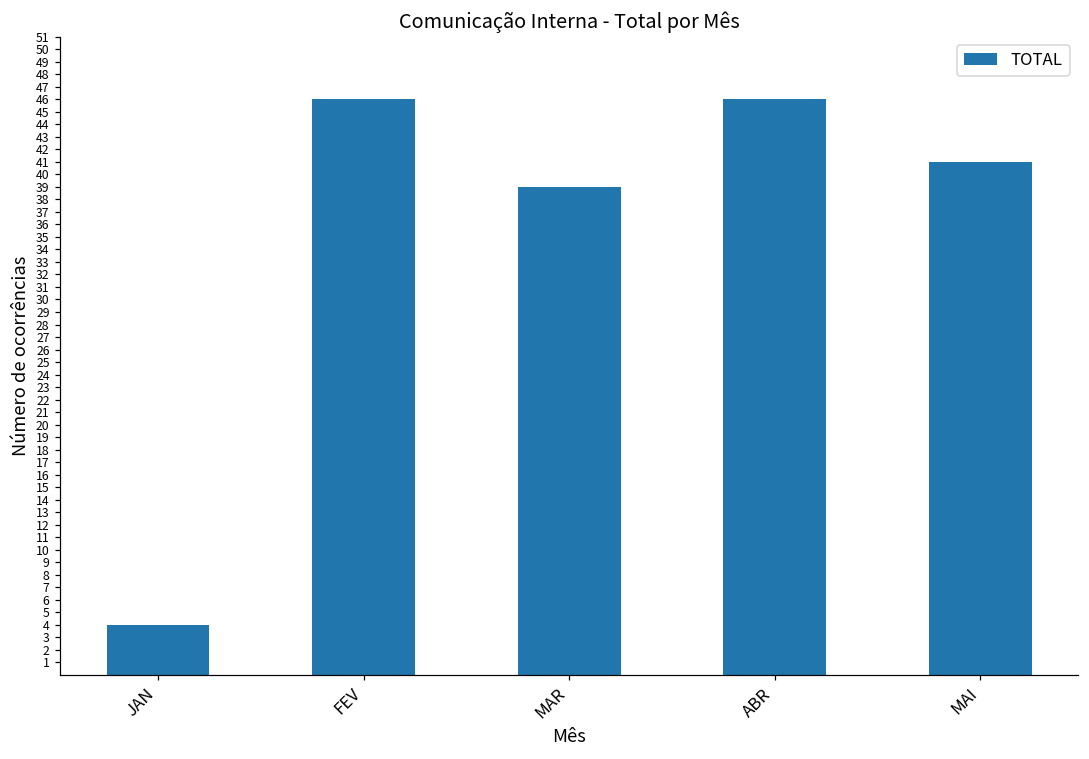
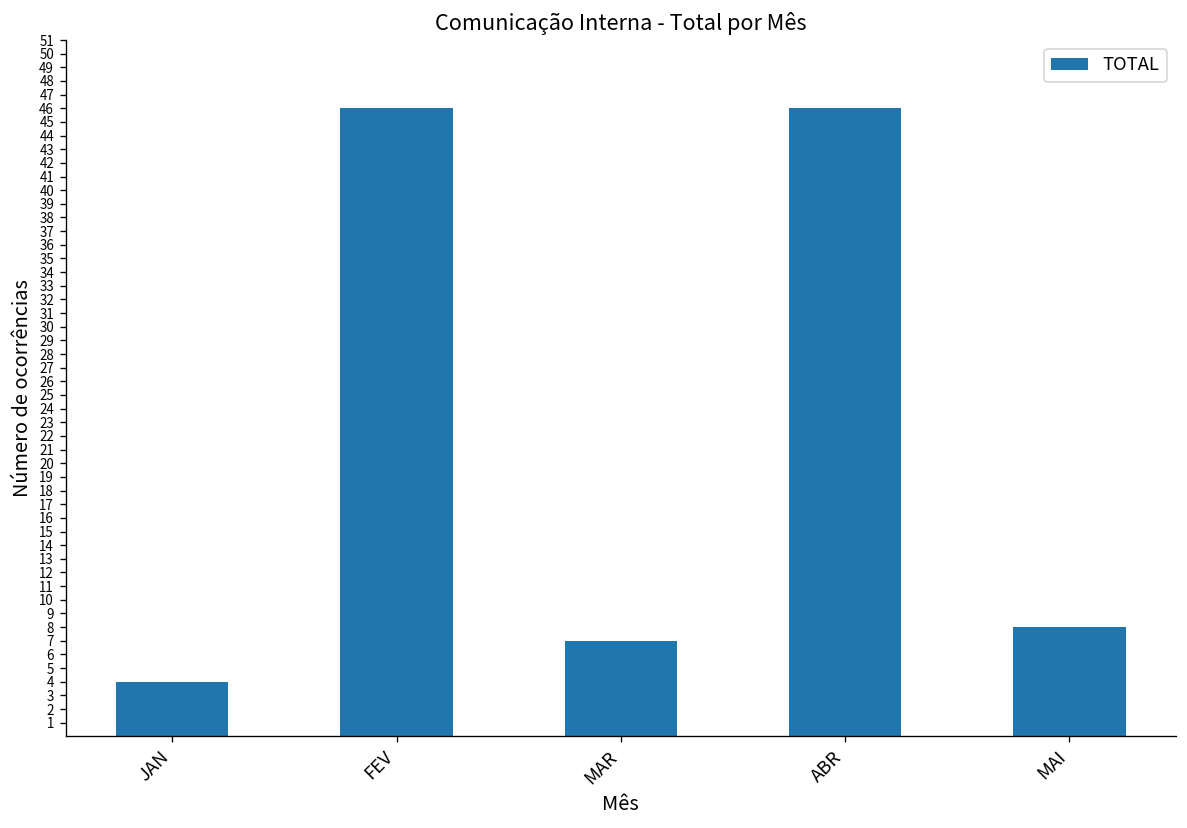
MAR: 39 -> 7
MAI: 41 -> 8
